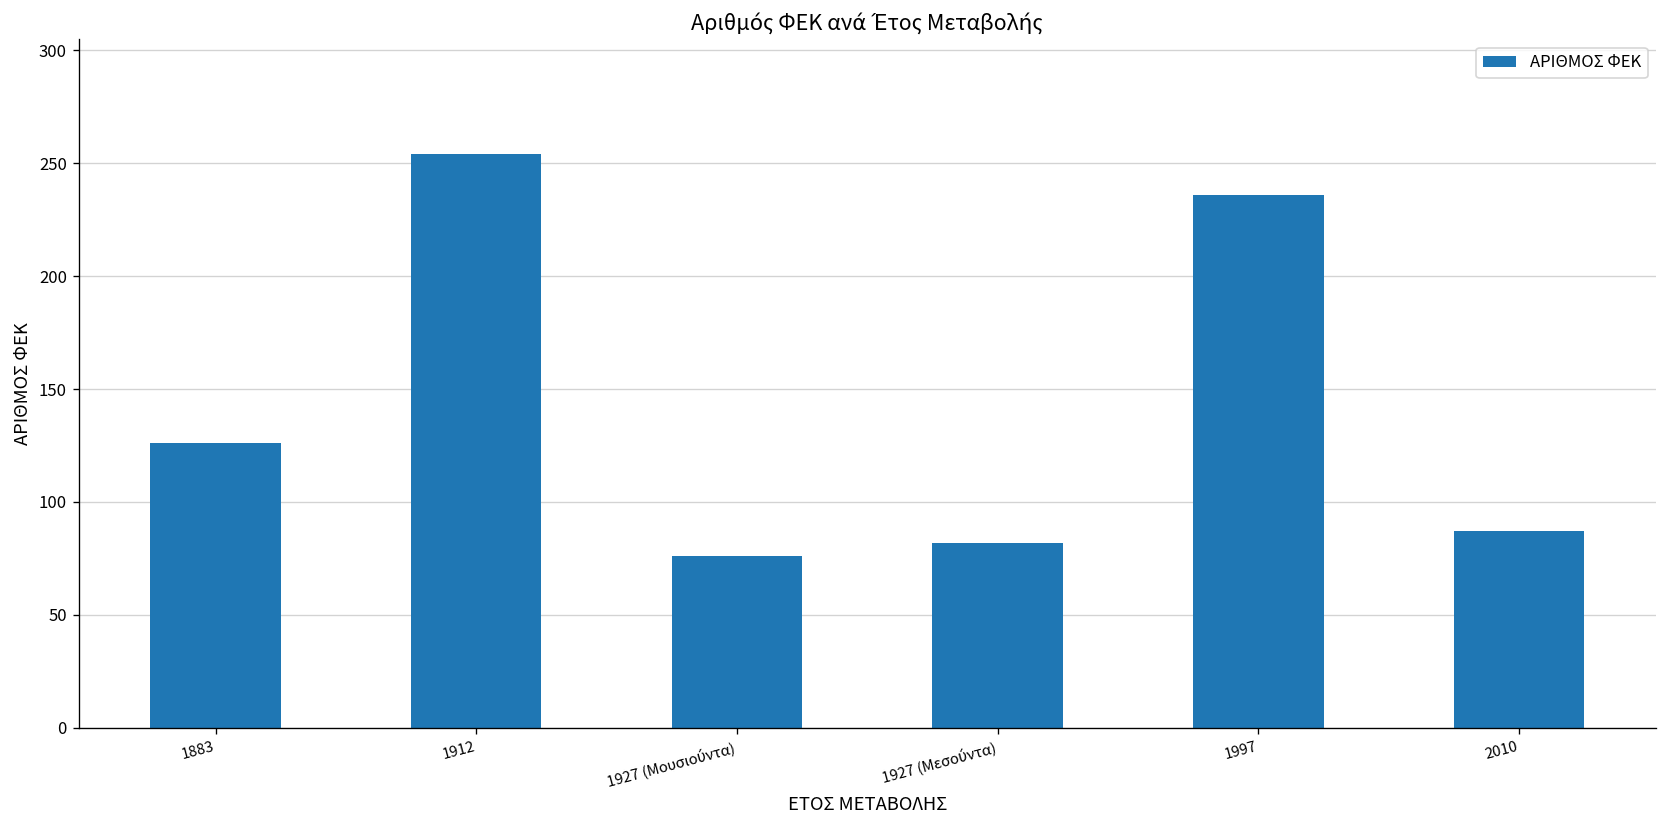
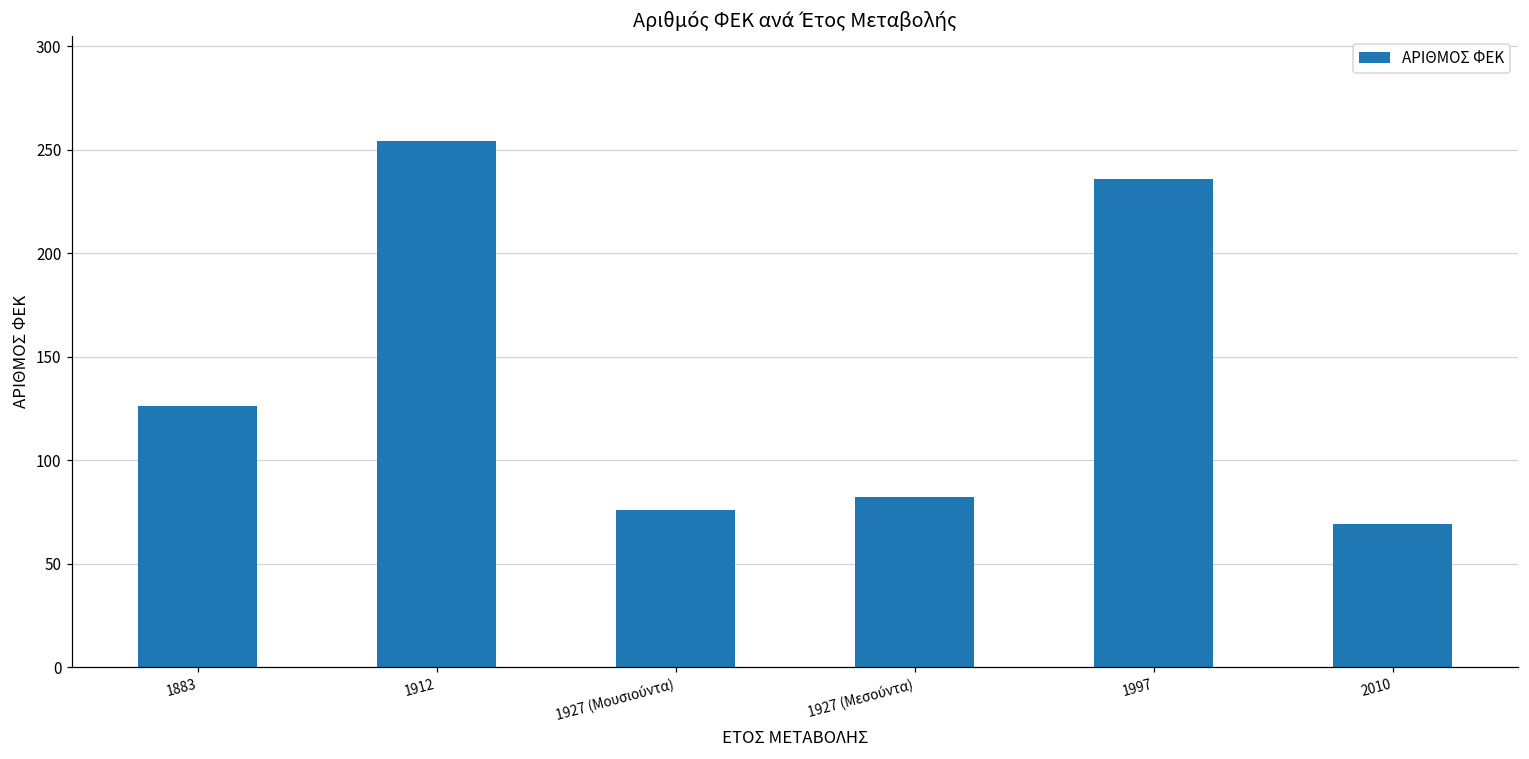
2010: 87 -> 69
